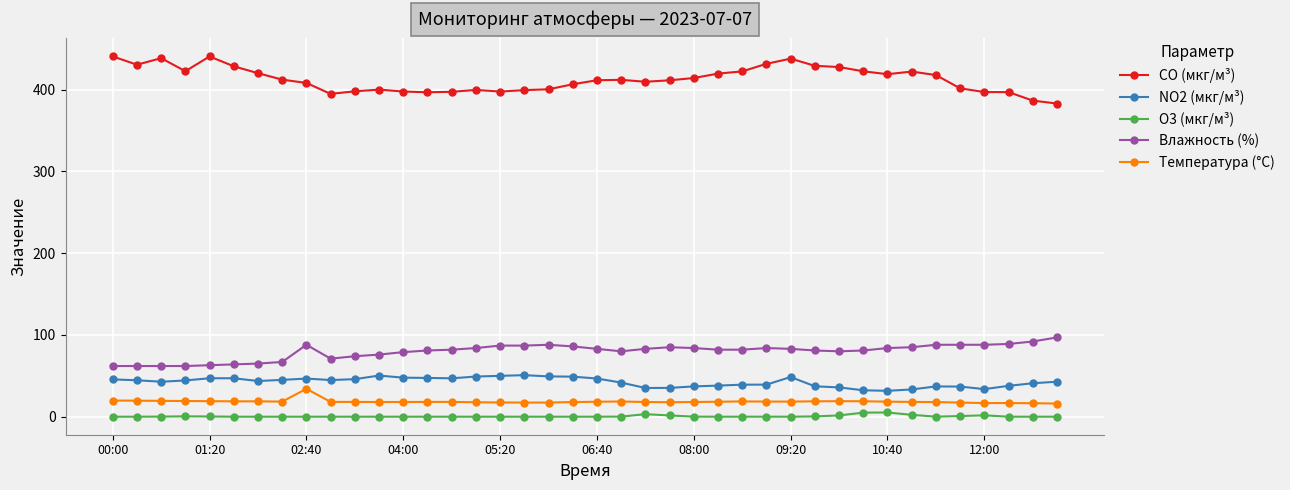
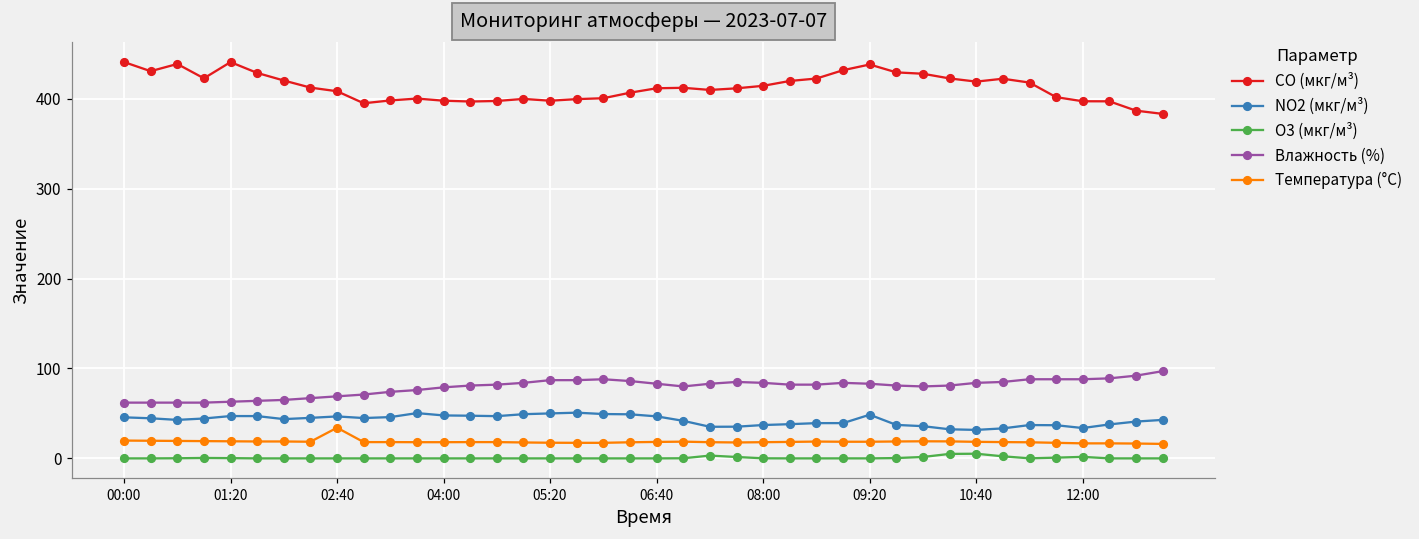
Влажность (%), 02:40: 90 -> 70
